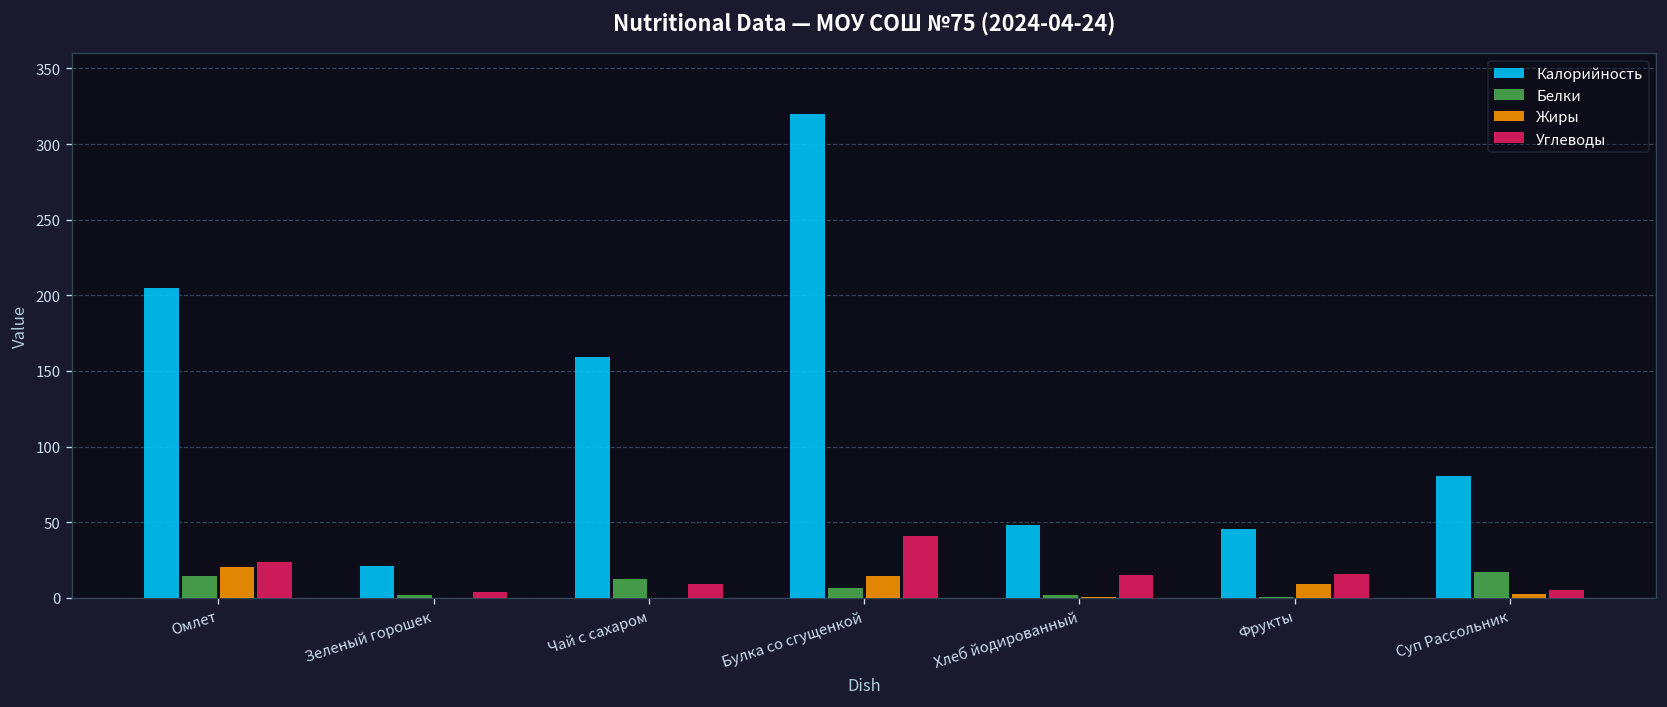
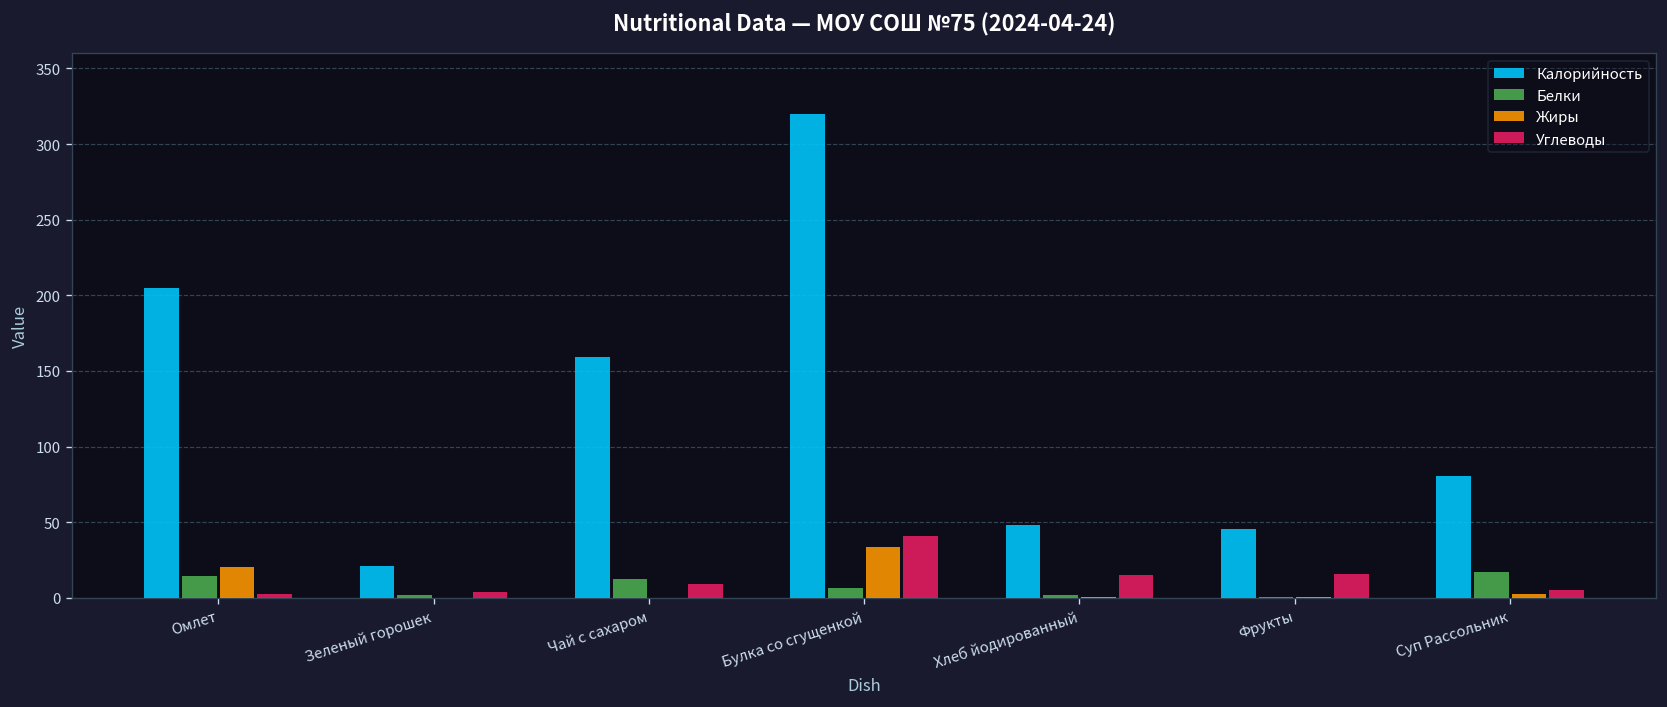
Углеводы, Омлет: 24 -> 3
Жиры, Булка со сгущенкой: 14 -> 34
Жиры, Фрукты: 9 -> 0
